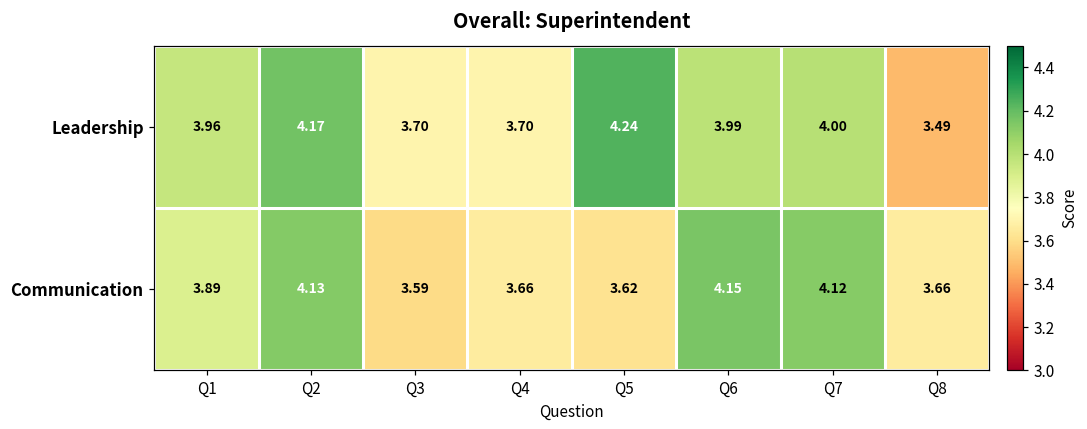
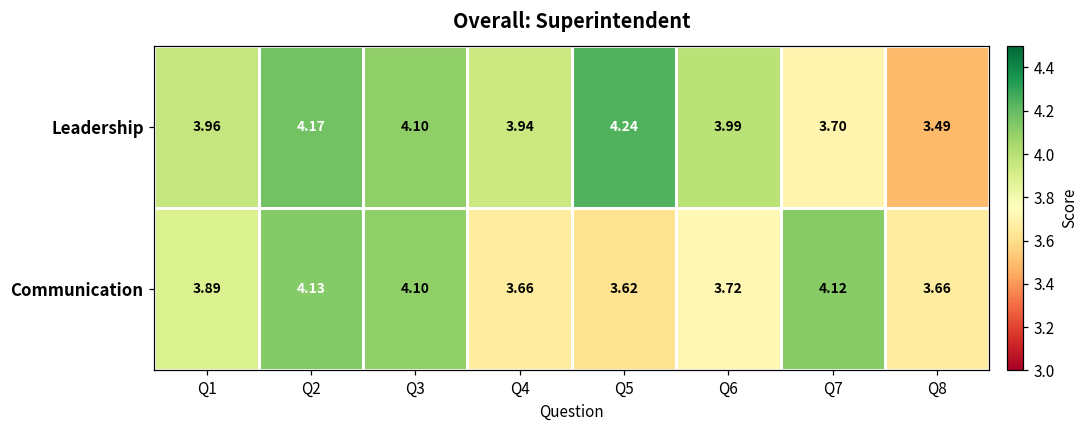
Leadership, Q3: 3.70 -> 4.10
Leadership, Q4: 3.70 -> 3.94
Leadership, Q7: 4.00 -> 3.70
Communication, Q3: 3.59 -> 4.10
Communication, Q6: 4.15 -> 3.72
